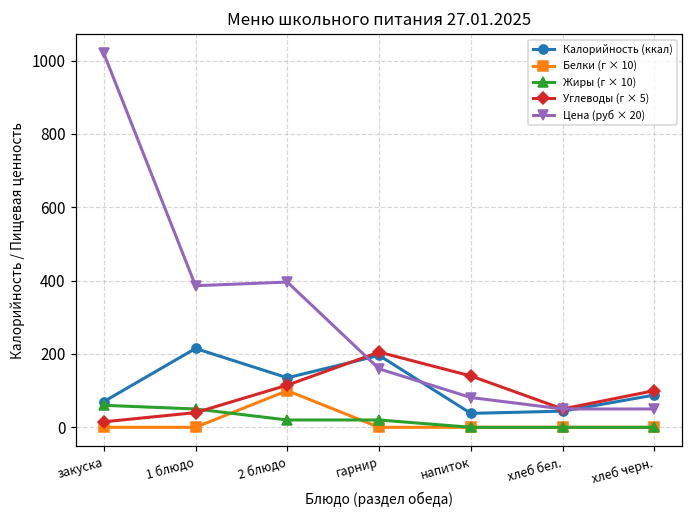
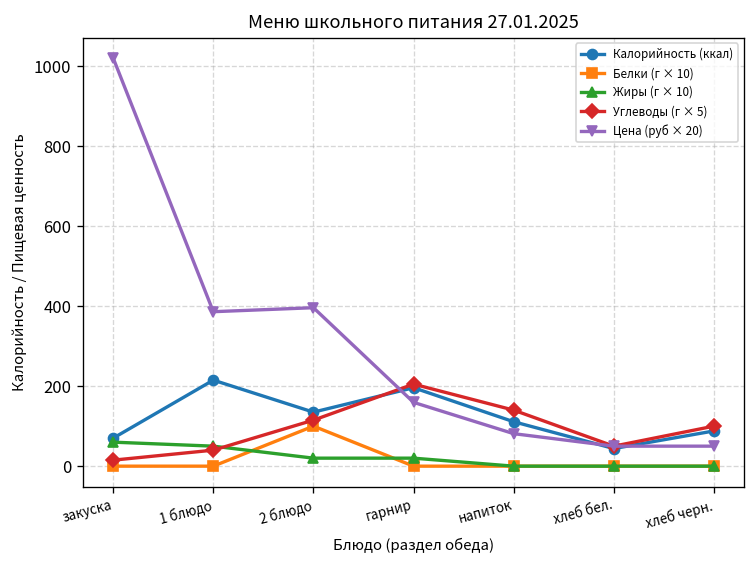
Калорийность (ккал), напиток: 40 -> 110
